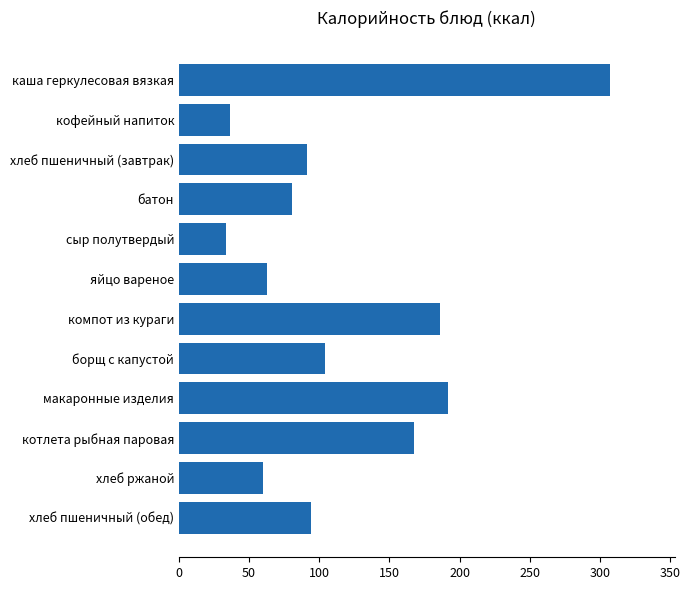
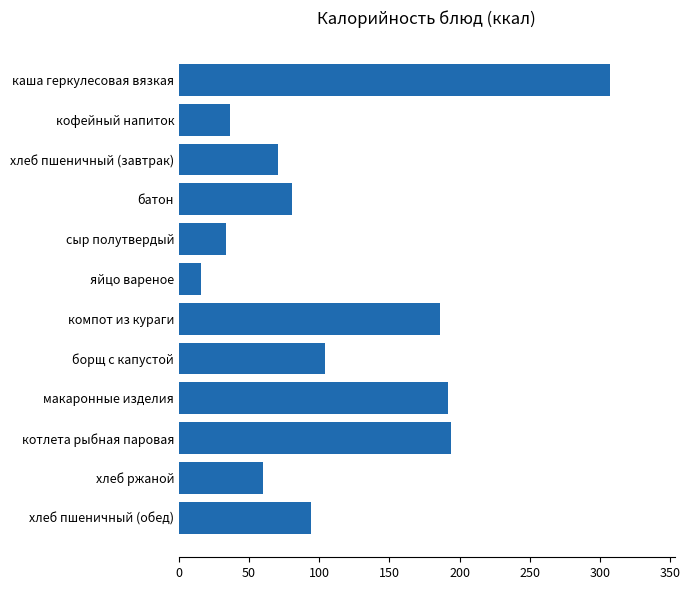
хлеб пшеничный (завтрак): 91 -> 71
яйцо вареное: 63 -> 16
котлета рыбная паровая: 167 -> 194
